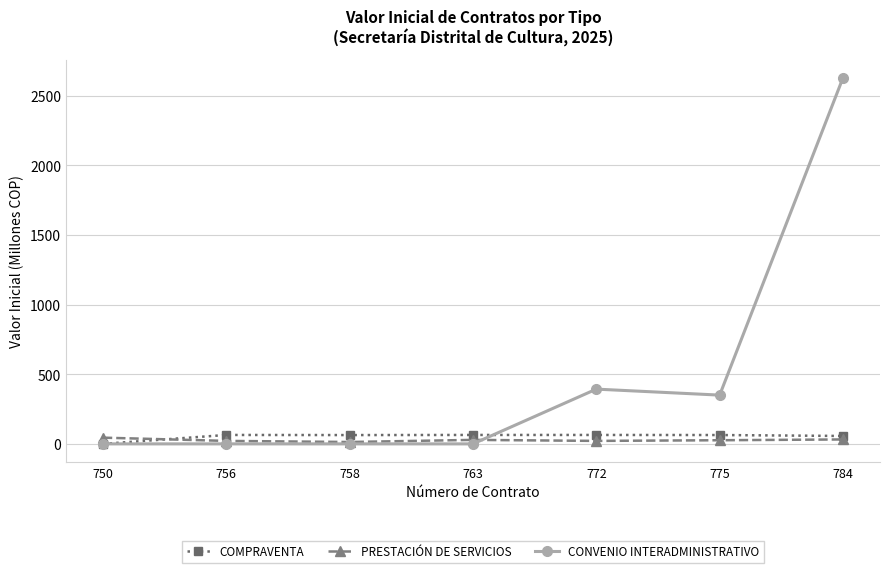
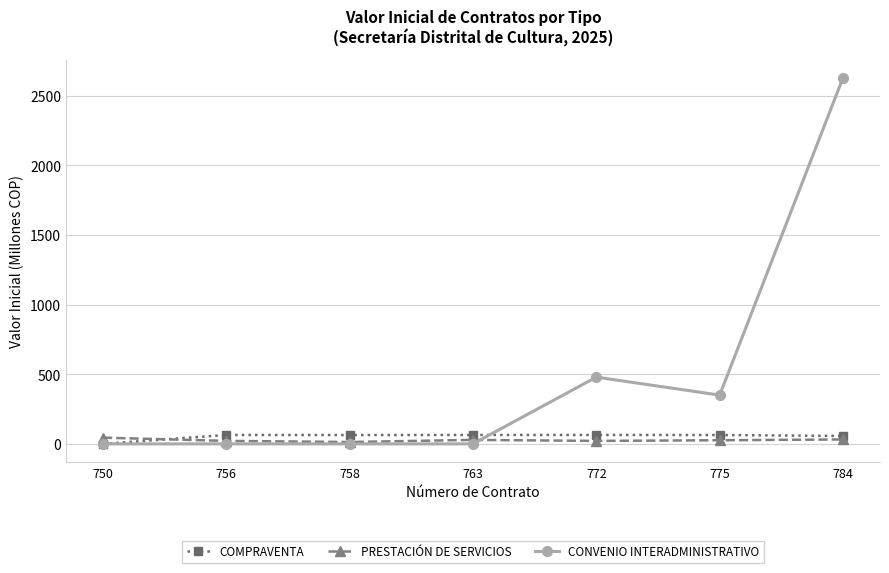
CONVENIO INTERADMINISTRATIVO, 772: 390 -> 480
